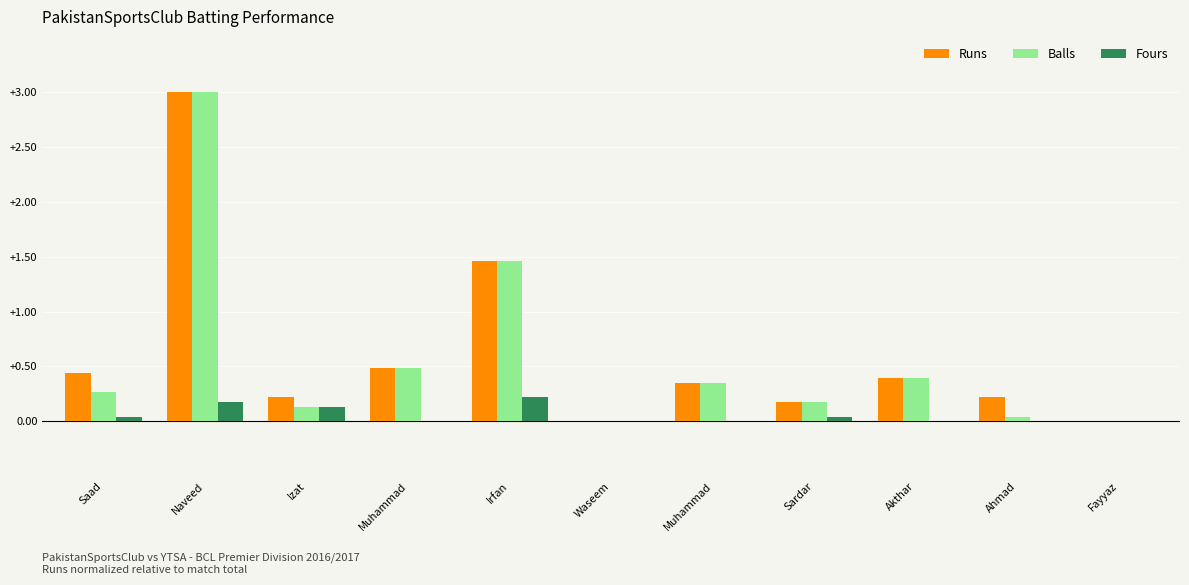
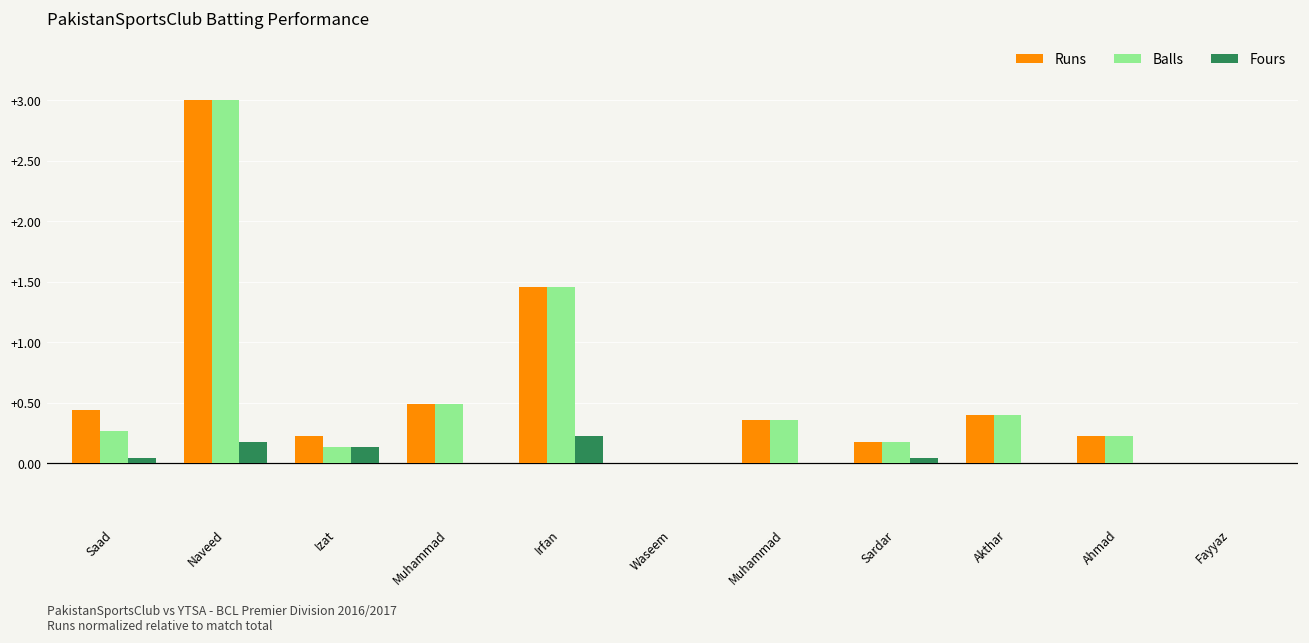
Balls, Ahmad: +0.04 -> +0.22
